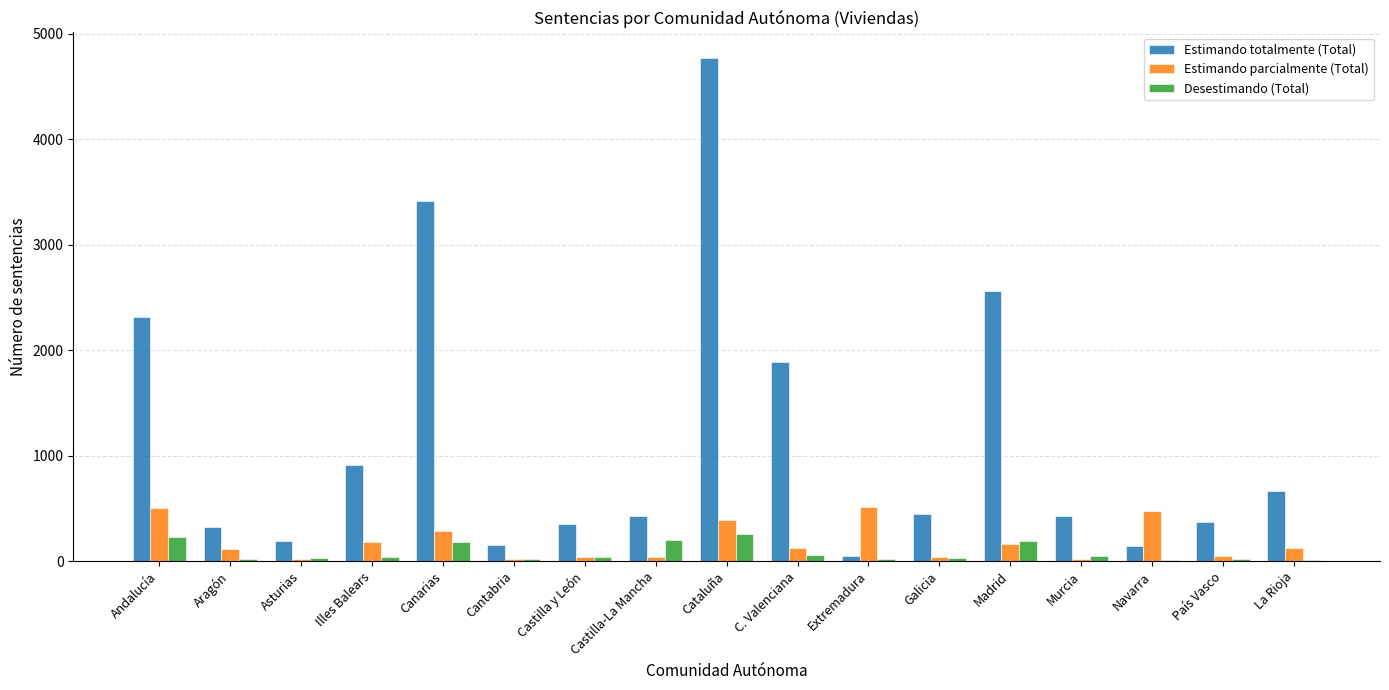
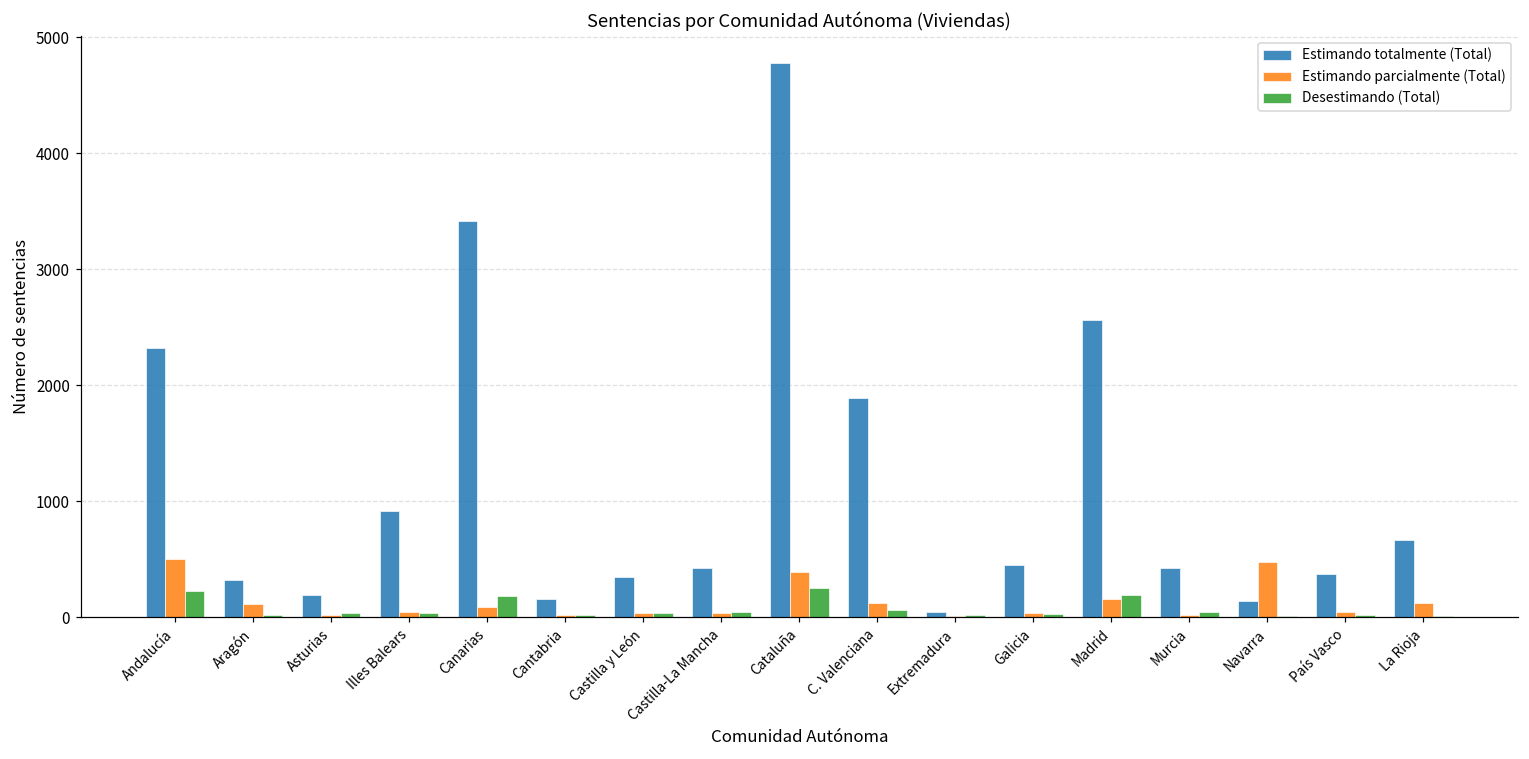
Estimando parcialmente (Total), Illes Balears: 180 -> 40
Estimando parcialmente (Total), Canarias: 290 -> 90
Desestimando (Total), Castilla-La Mancha: 200 -> 40
Estimando parcialmente (Total), Extremadura: 510 -> 10
